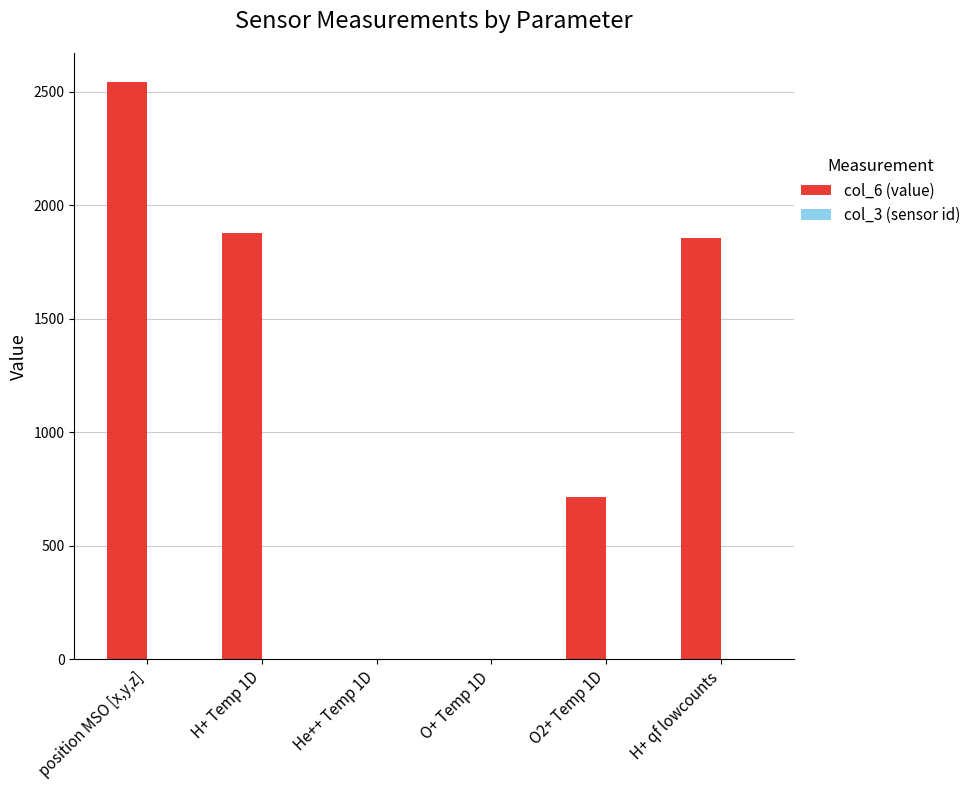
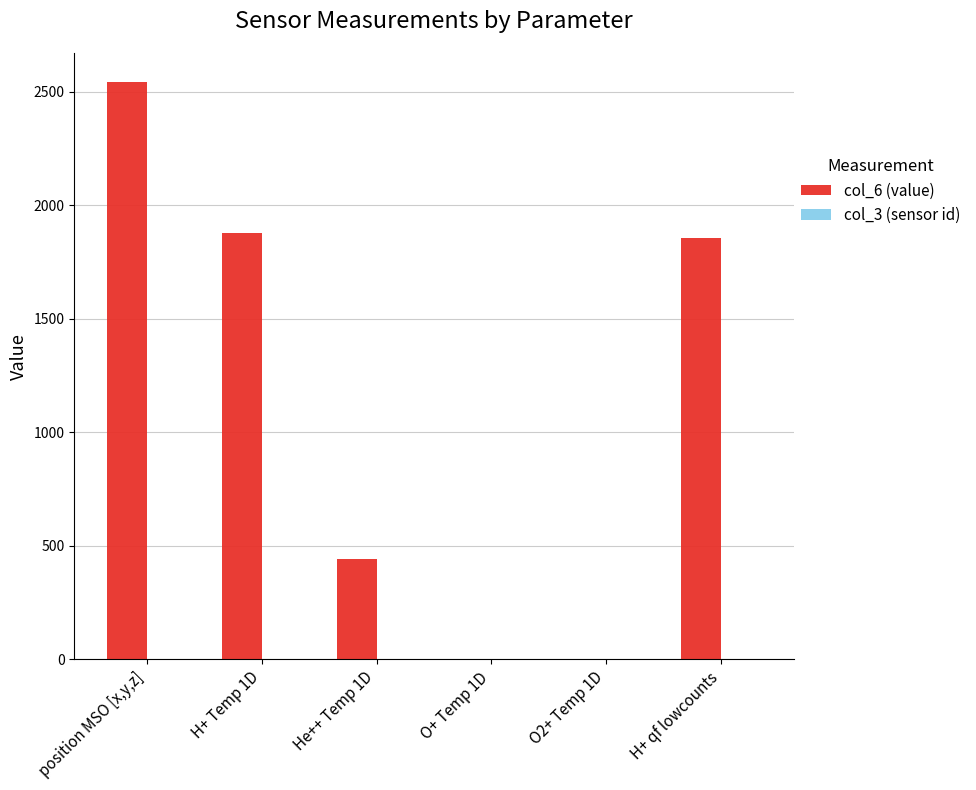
col_6 (value), He++ Temp 1D: 0 -> 440
col_6 (value), O2+ Temp 1D: 710 -> 0
